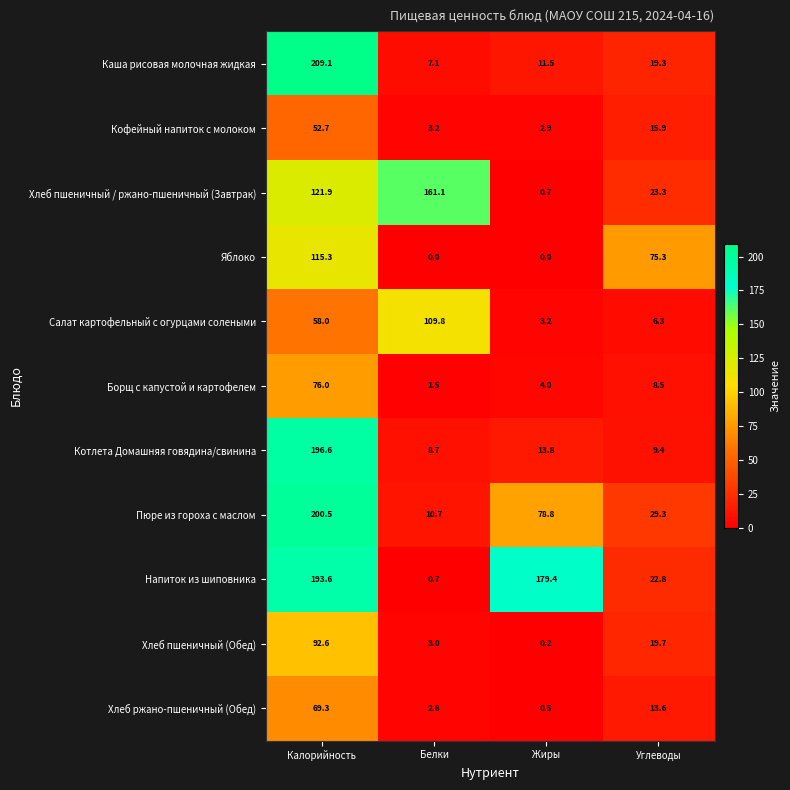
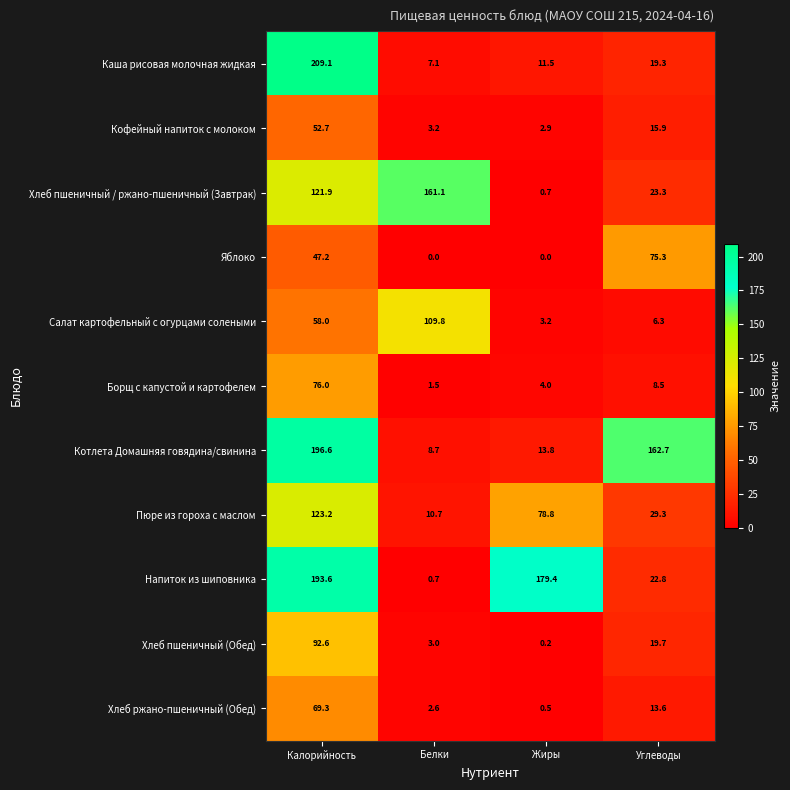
Яблоко, Калорийность: 115.3 -> 47.2
Котлета Домашняя говядина/свинина, Углеводы: 9.4 -> 162.7
Пюре из гороха с маслом, Калорийность: 200.5 -> 123.2
